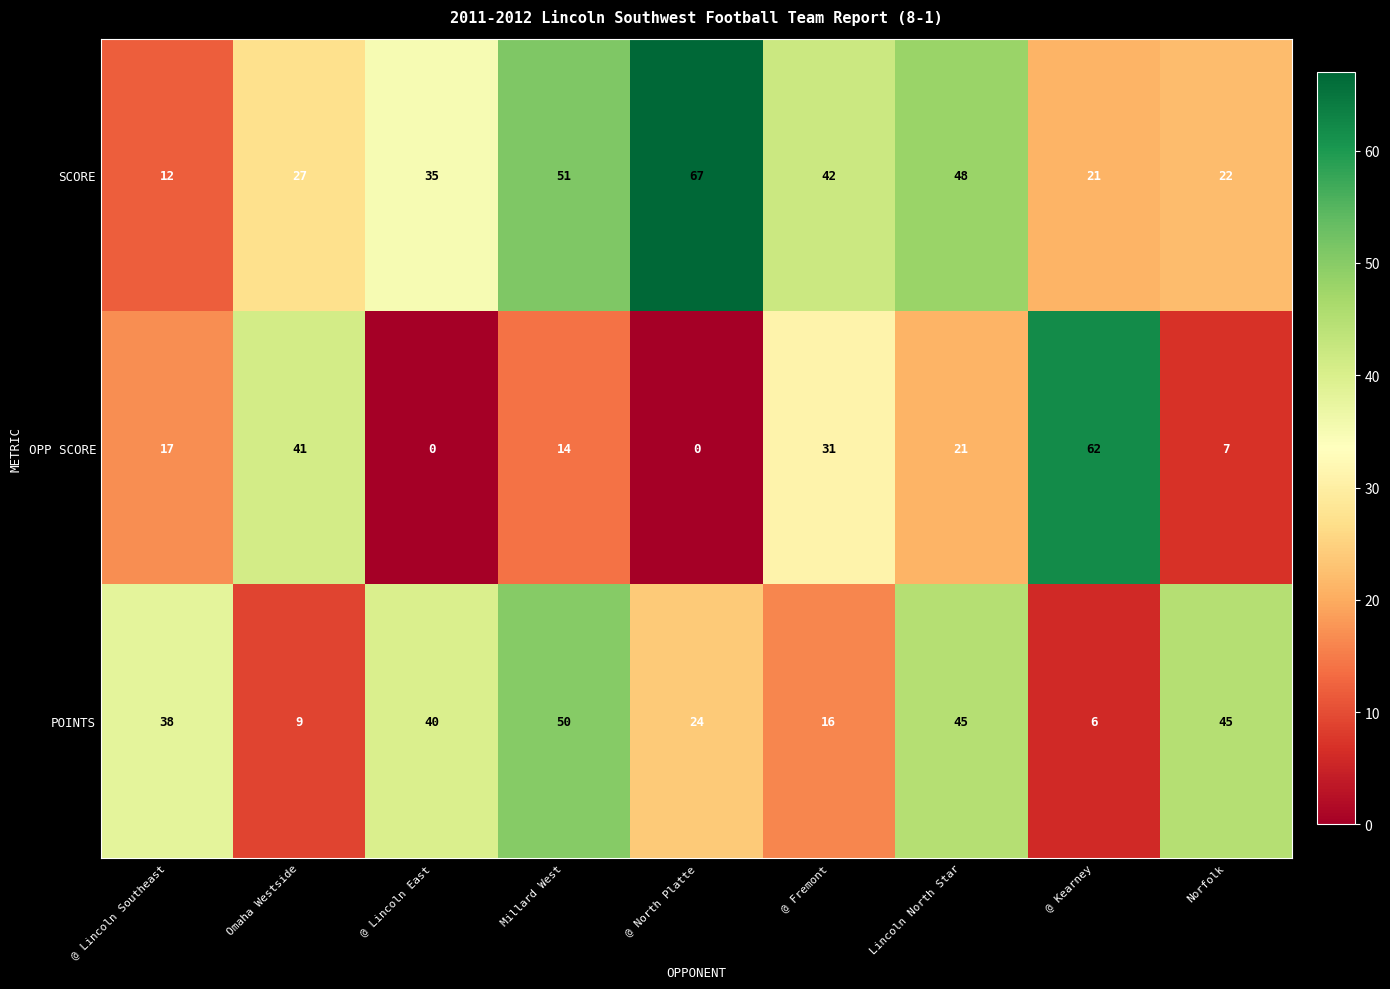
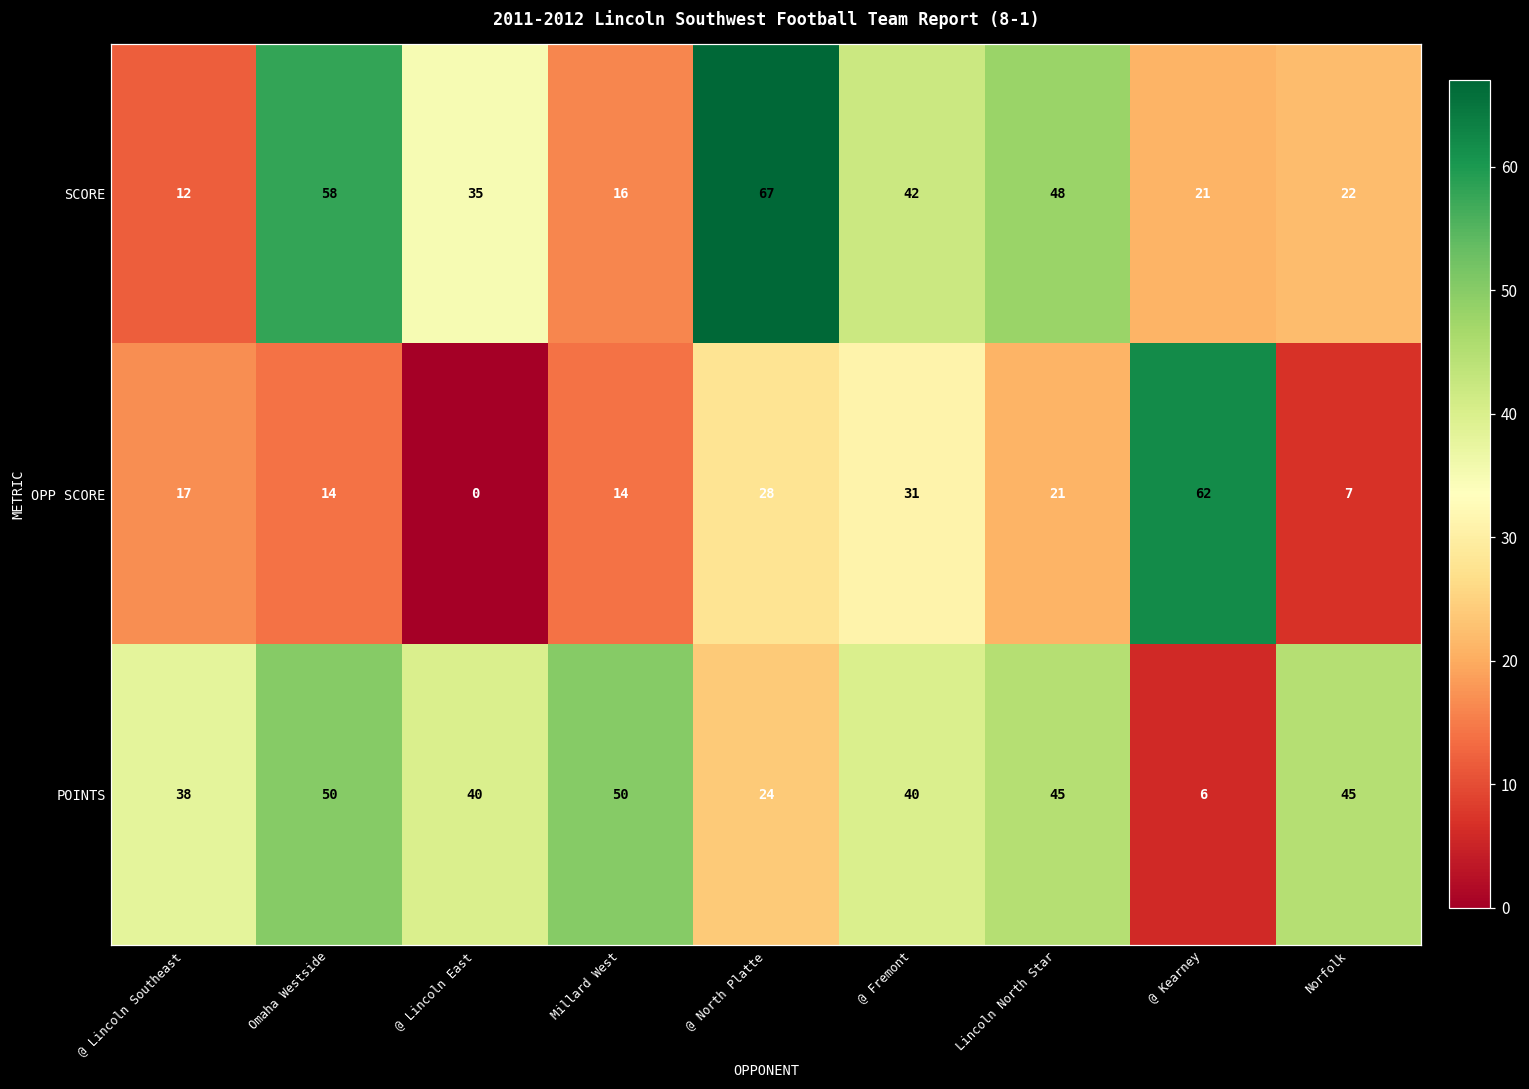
SCORE, Omaha Westside: 27 -> 58
SCORE, Millard West: 51 -> 16
OPP SCORE, Omaha Westside: 41 -> 14
OPP SCORE, @ North Platte: 0 -> 28
POINTS, Omaha Westside: 9 -> 50
POINTS, @ Fremont: 16 -> 40
